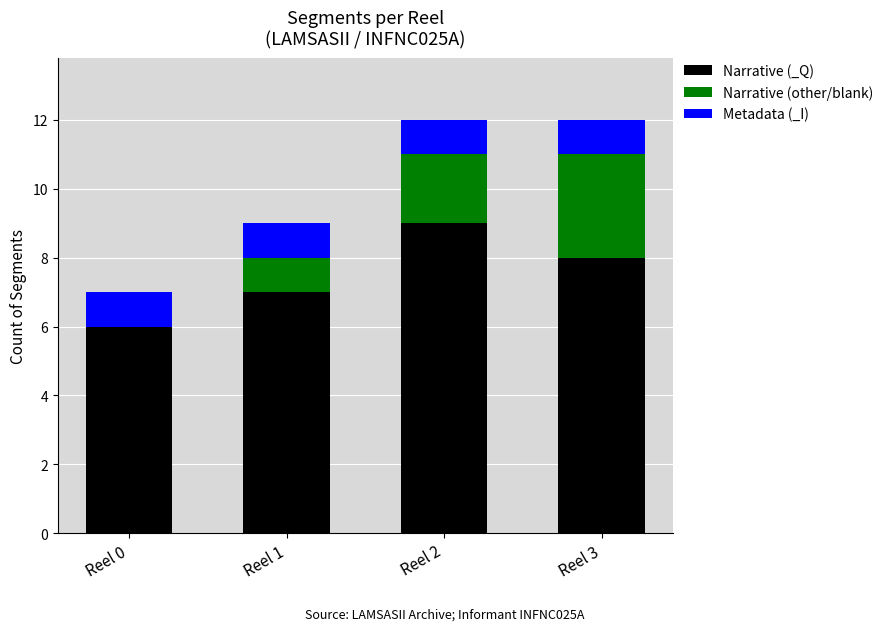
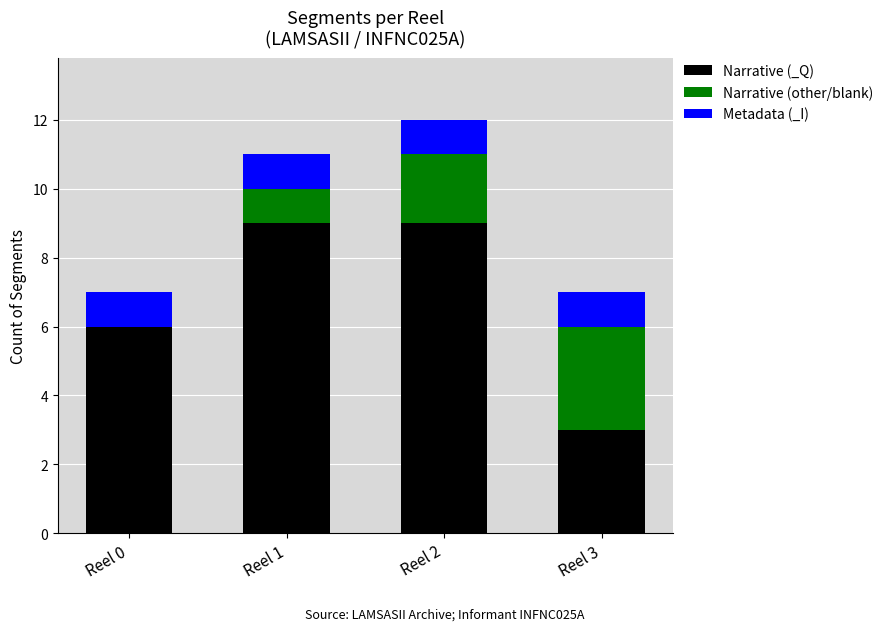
Narrative (_Q), Reel 1: 7 -> 9
Narrative (_Q), Reel 3: 8 -> 3
